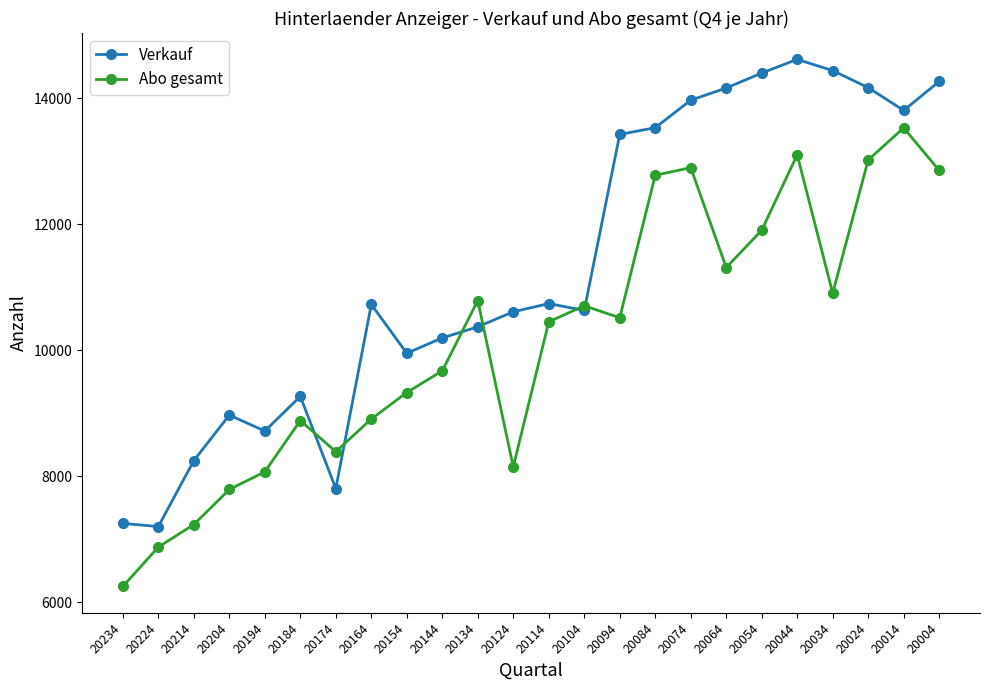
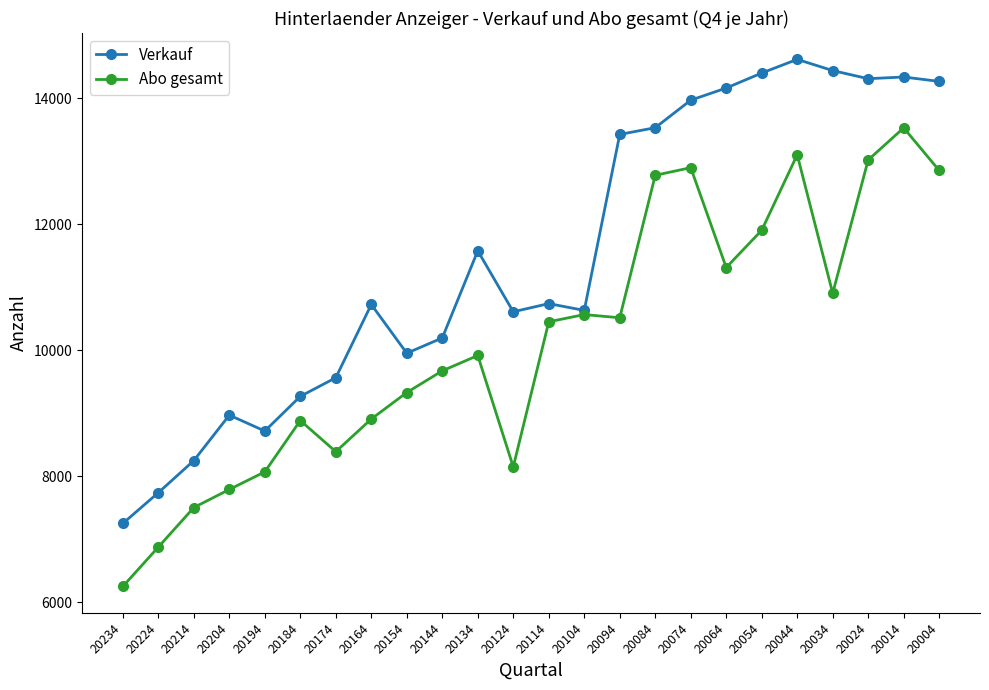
Verkauf, 20224: 7200 -> 7700
Abo gesamt, 20214: 7200 -> 7500
Verkauf, 20174: 7800 -> 9600
Verkauf, 20134: 10400 -> 11600
Abo gesamt, 20134: 10800 -> 9900
Abo gesamt, 20104: 10700 -> 10600
Verkauf, 20024: 14200 -> 14300
Verkauf, 20014: 13800 -> 14300
